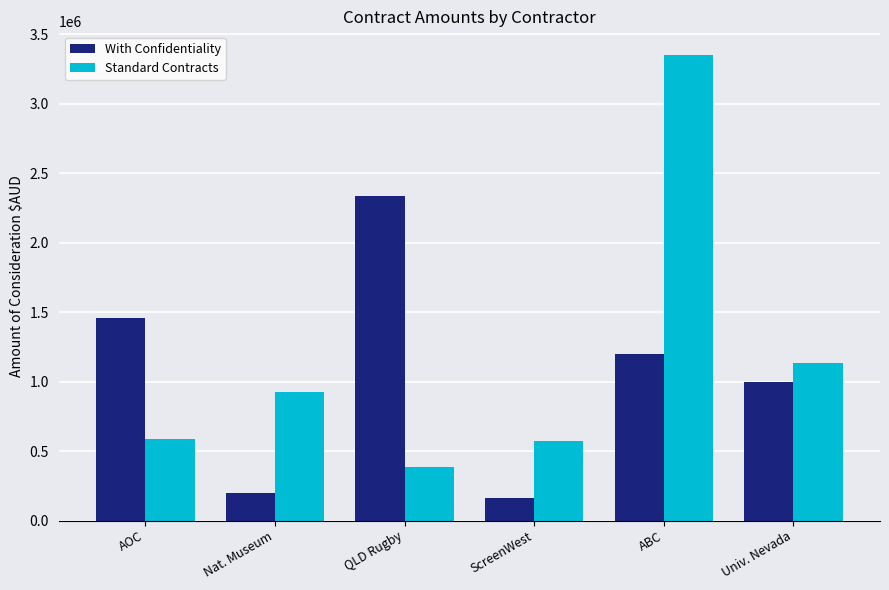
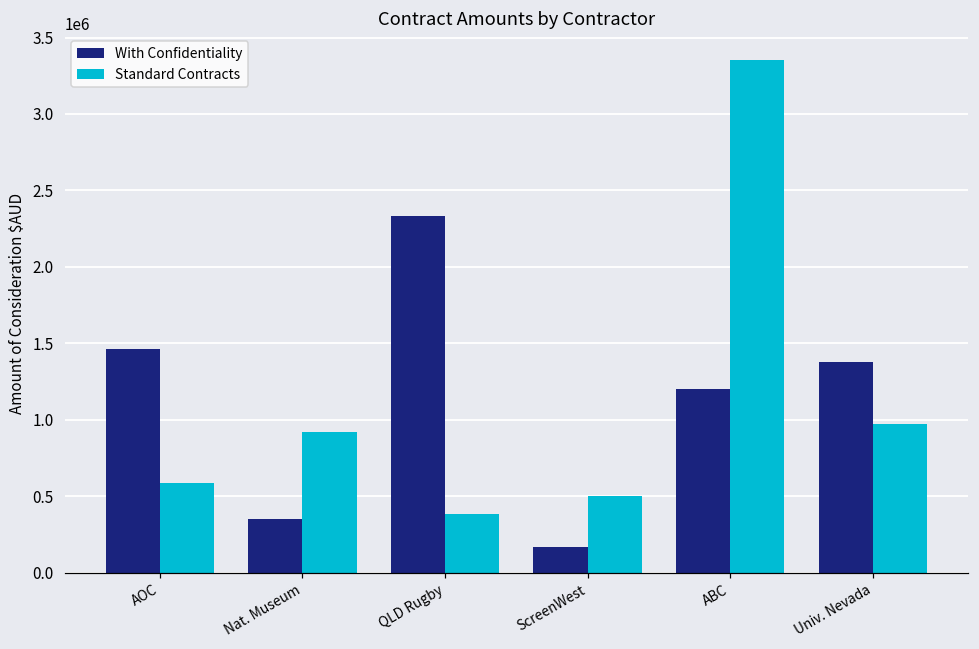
With Confidentiality, Nat. Museum: 200000 -> 350000
Standard Contracts, ScreenWest: 570000 -> 500000
With Confidentiality, Univ. Nevada: 1000000 -> 1370000
Standard Contracts, Univ. Nevada: 1140000 -> 970000
